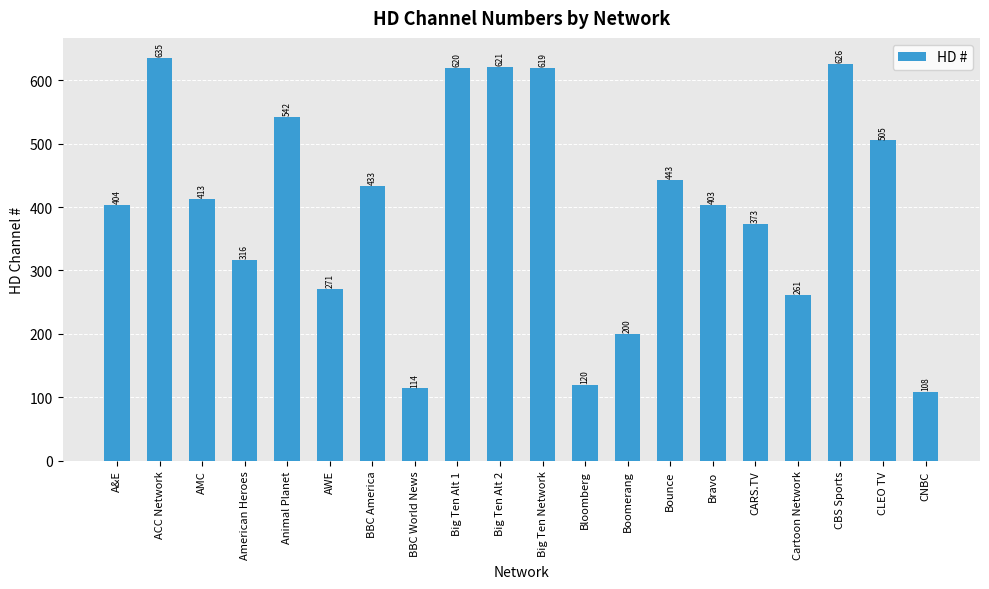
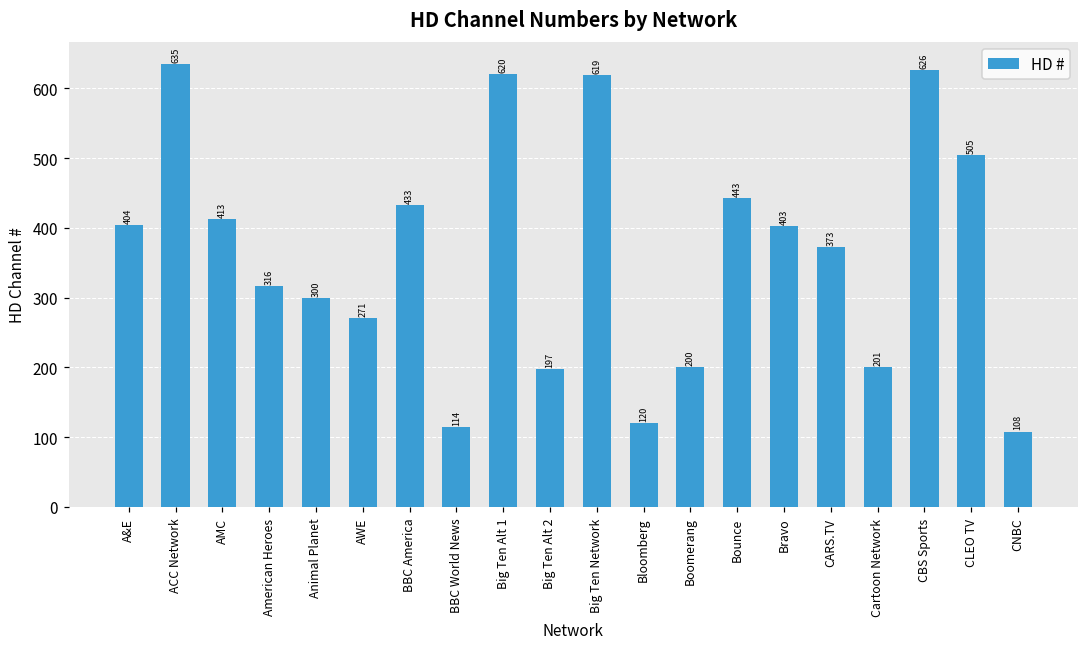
Animal Planet: 542 -> 300
Big Ten Alt 2: 621 -> 197
Cartoon Network: 261 -> 201
